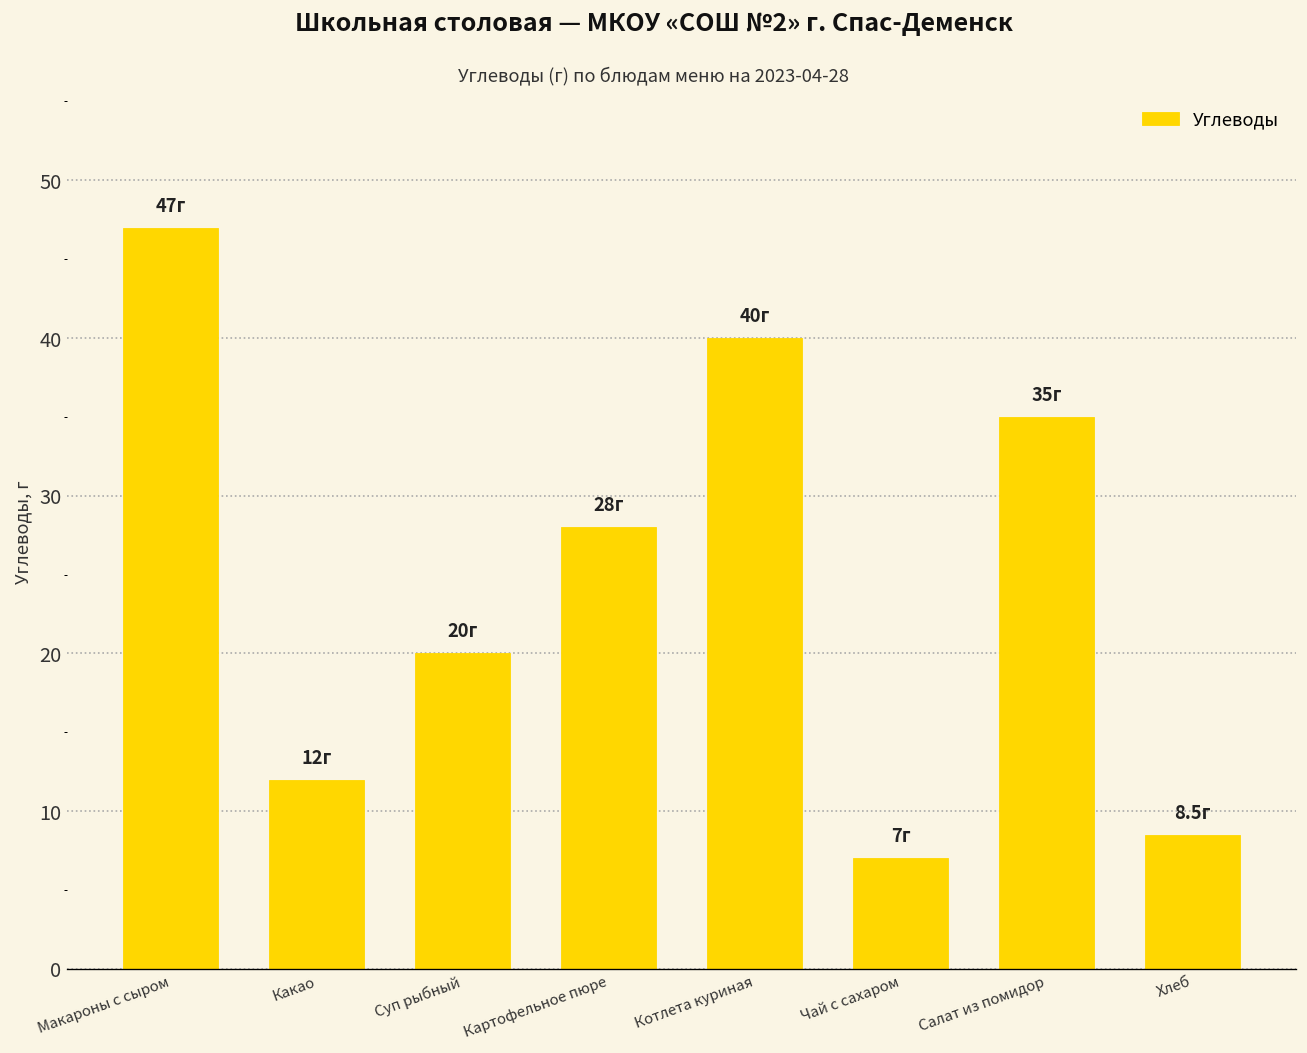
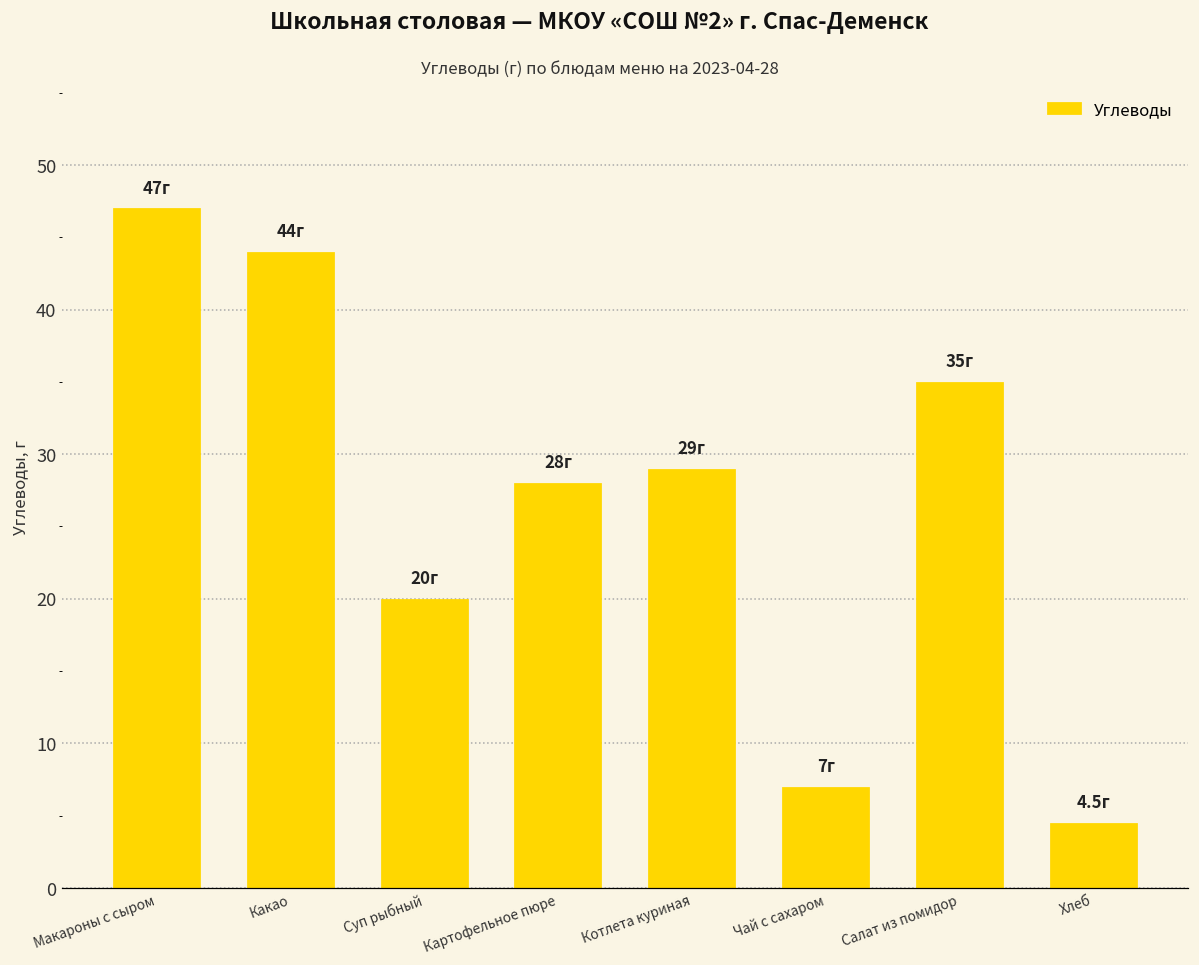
Какао: 12г -> 44г
Котлета куриная: 40г -> 29г
Хлеб: 8.5г -> 4.5г
